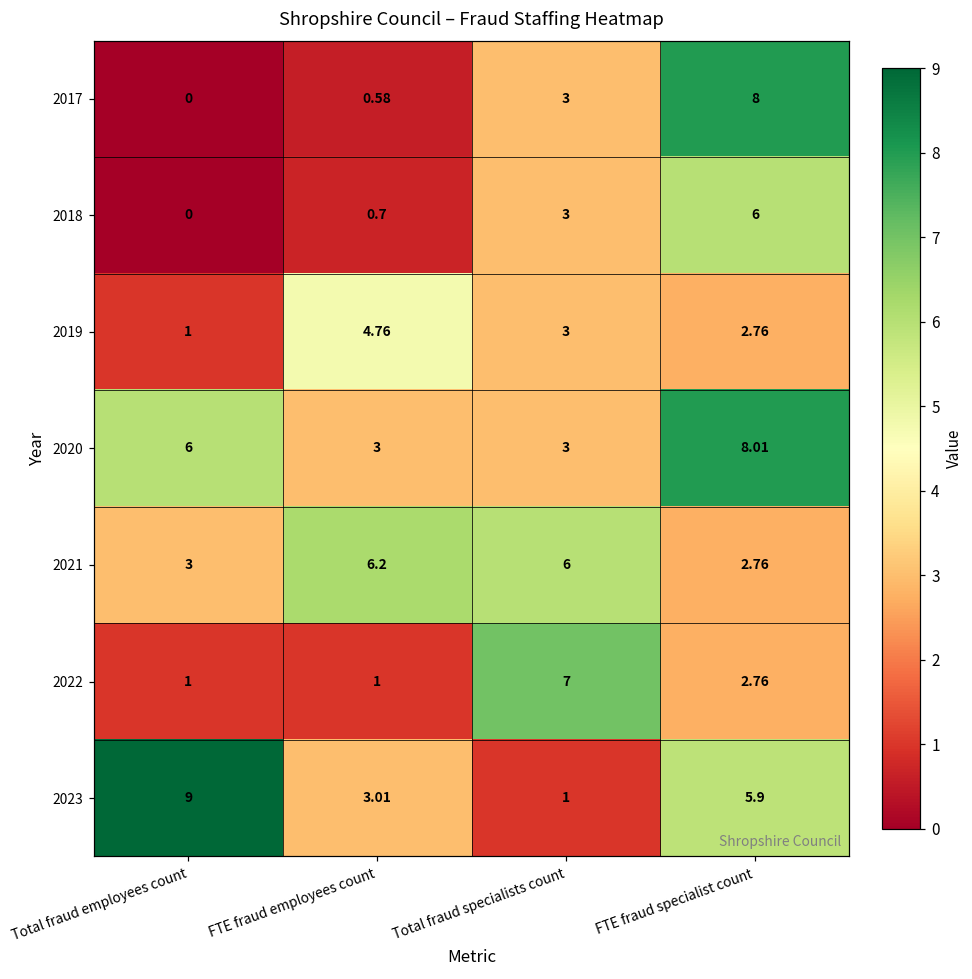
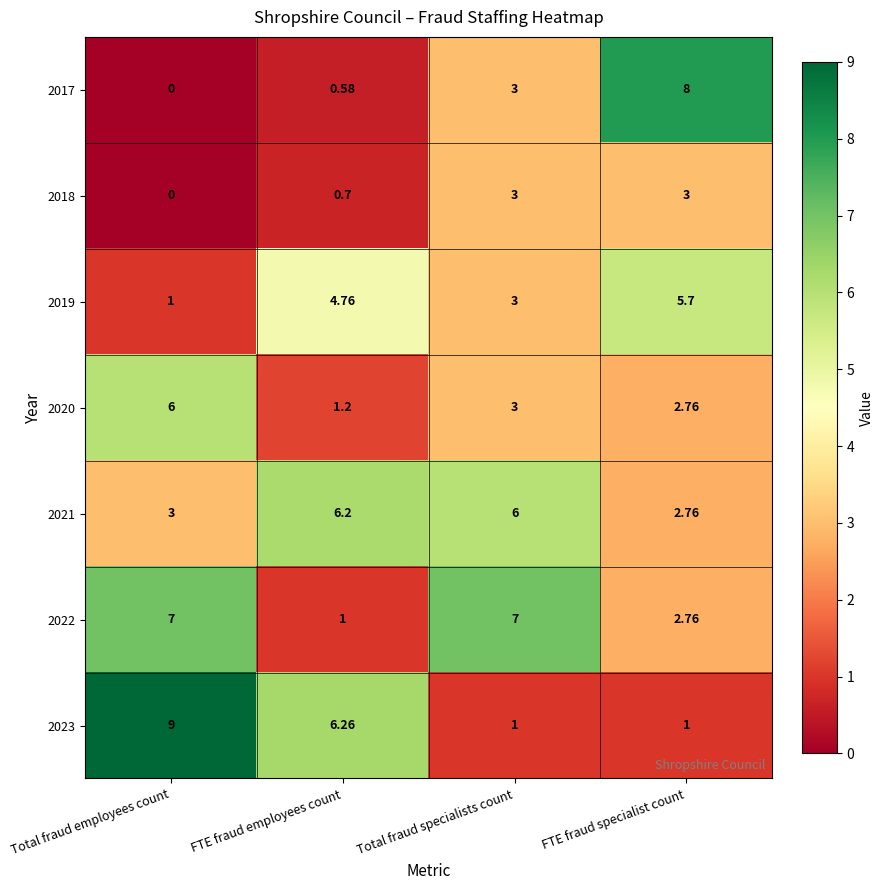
2018, FTE fraud specialist count: 6 -> 3
2019, FTE fraud specialist count: 2.76 -> 5.7
2020, FTE fraud employees count: 3 -> 1.2
2020, FTE fraud specialist count: 8.01 -> 2.76
2022, Total fraud employees count: 1 -> 7
2023, FTE fraud employees count: 3.01 -> 6.26
2023, FTE fraud specialist count: 5.9 -> 1
